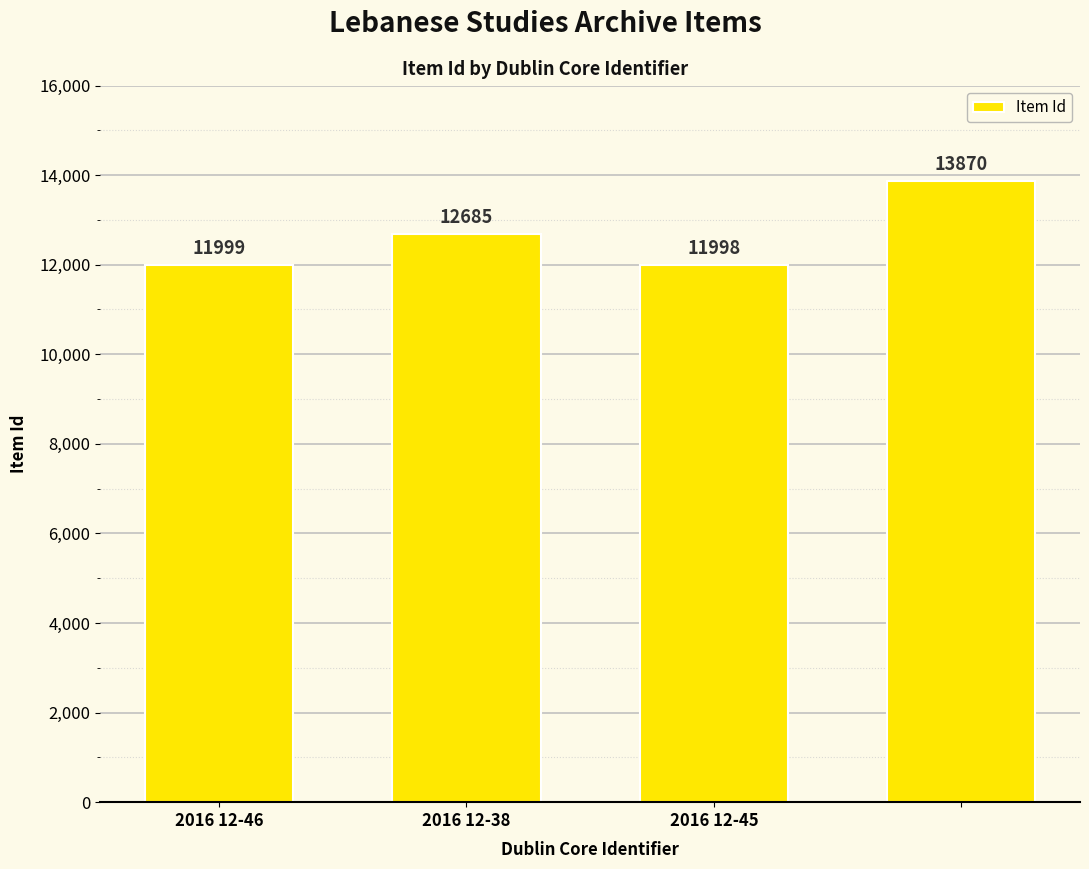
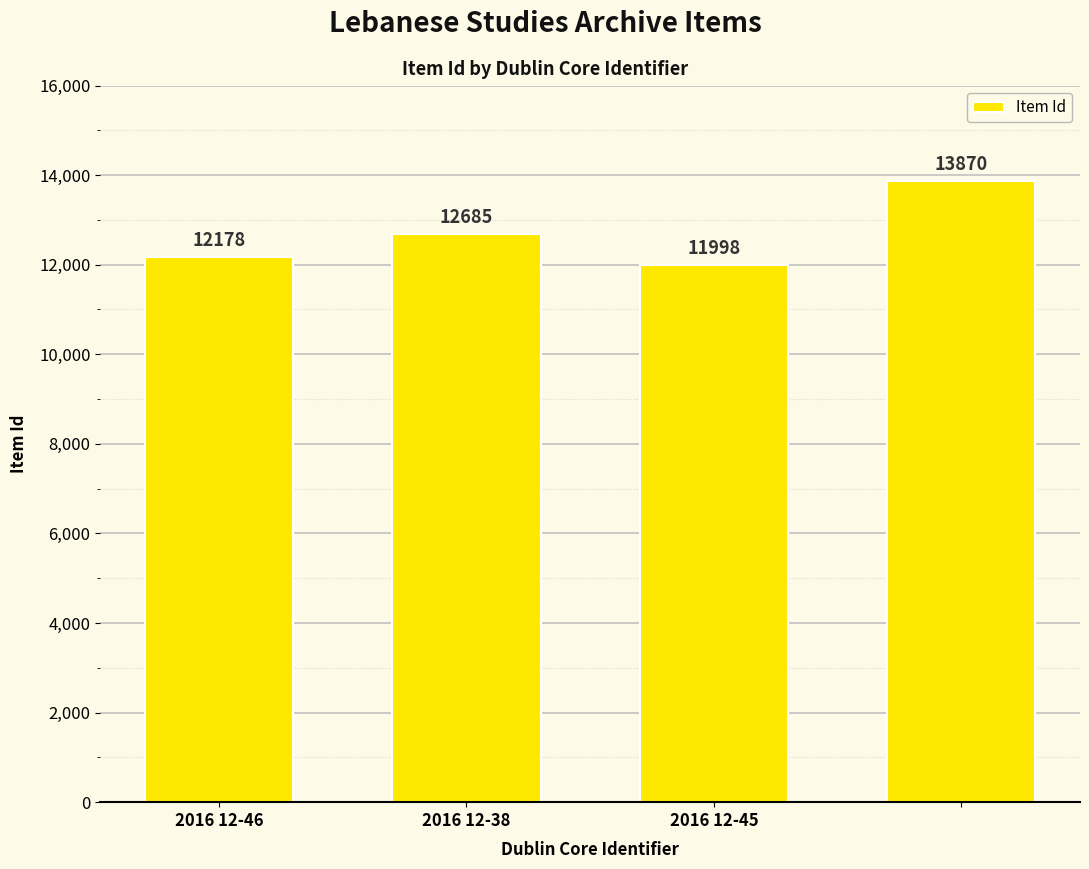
2016 12-46: 11999 -> 12178
